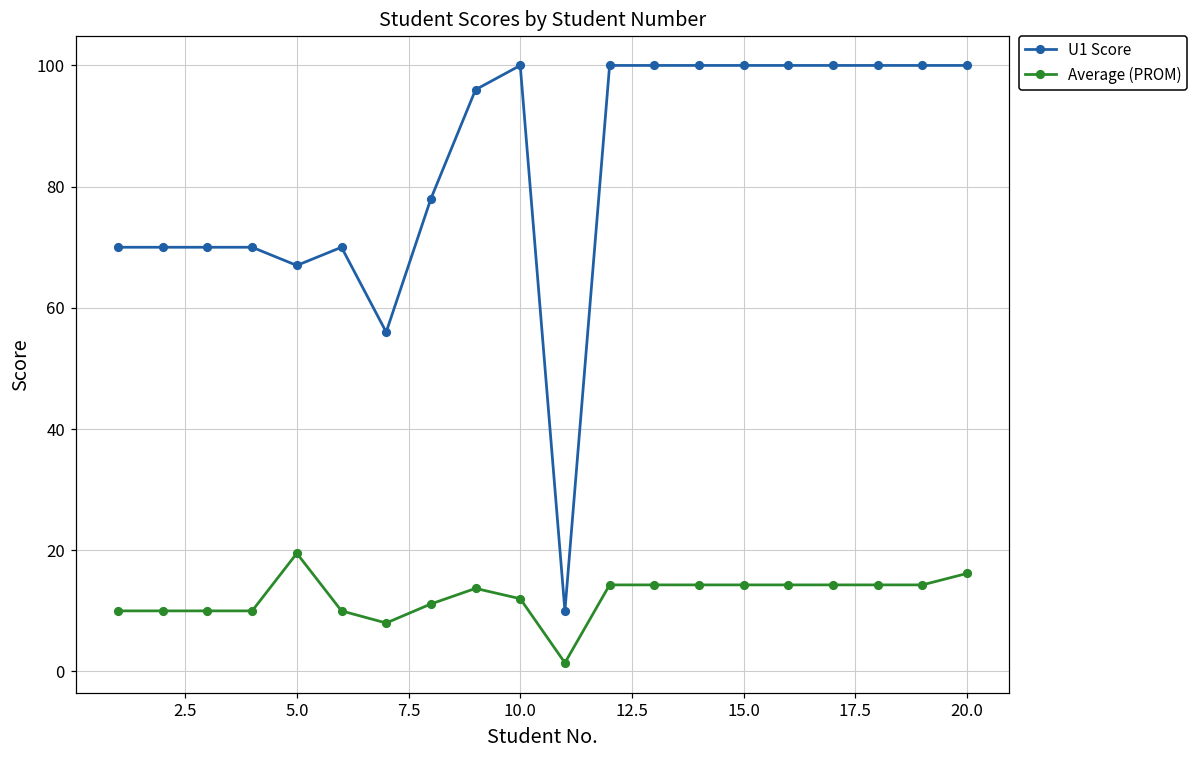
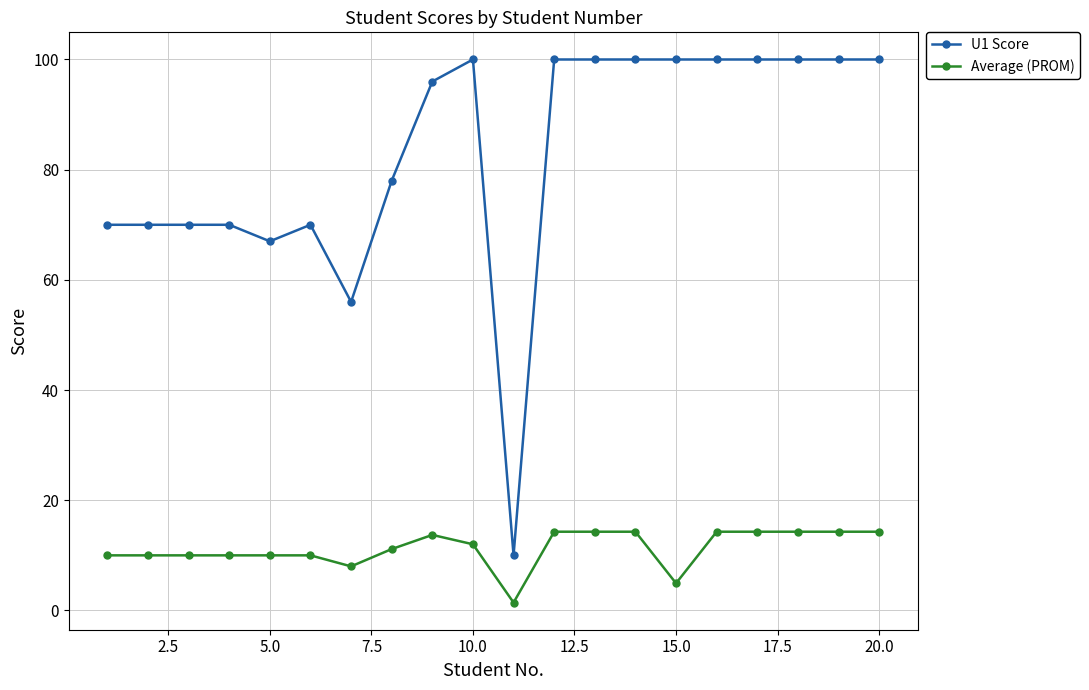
Average (PROM), 5.0: 20 -> 10
Average (PROM), 15.0: 14 -> 5
Average (PROM), 20.0: 16 -> 14
